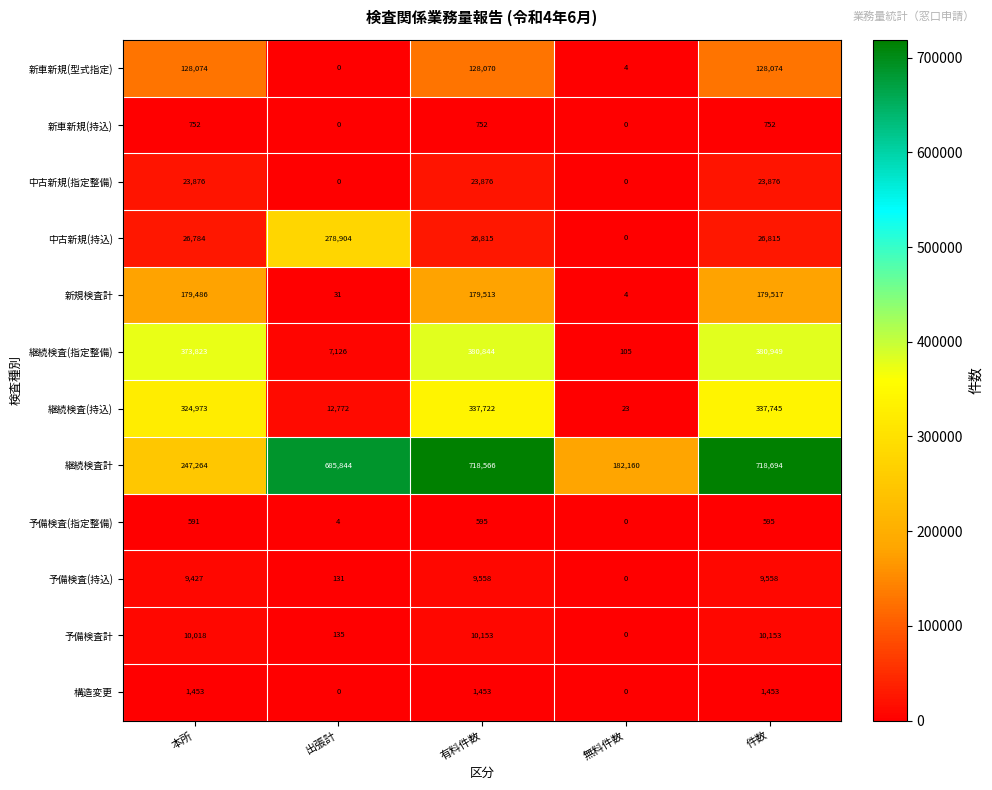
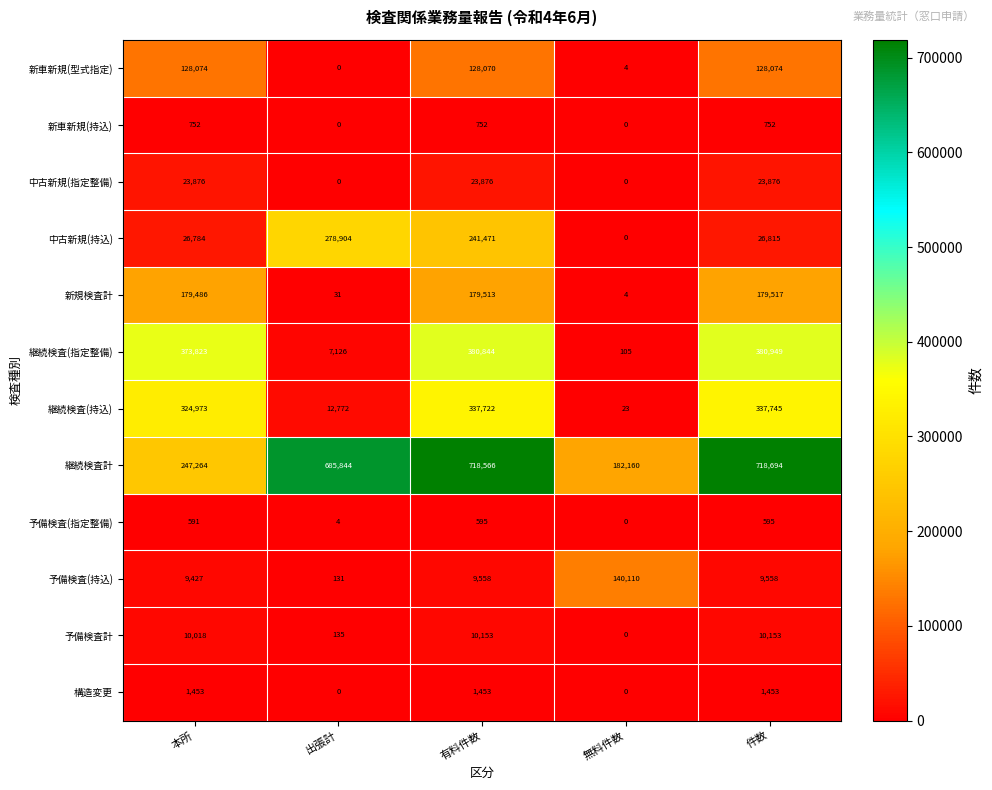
中古新規(持込), 有料件数: 26,815 -> 241,471
予備検査(持込), 無料件数: 0 -> 140,110
